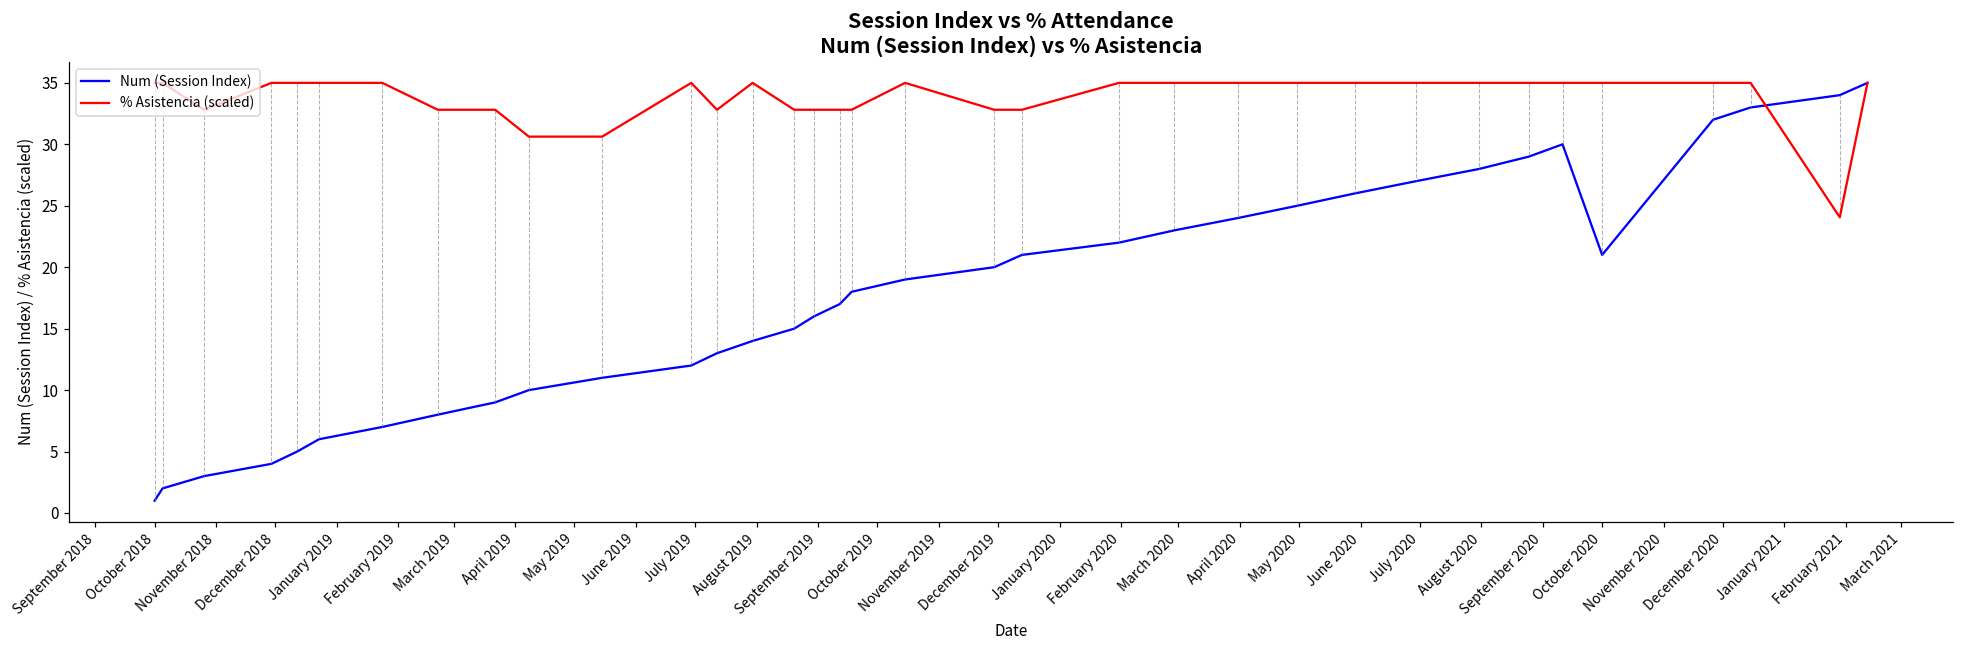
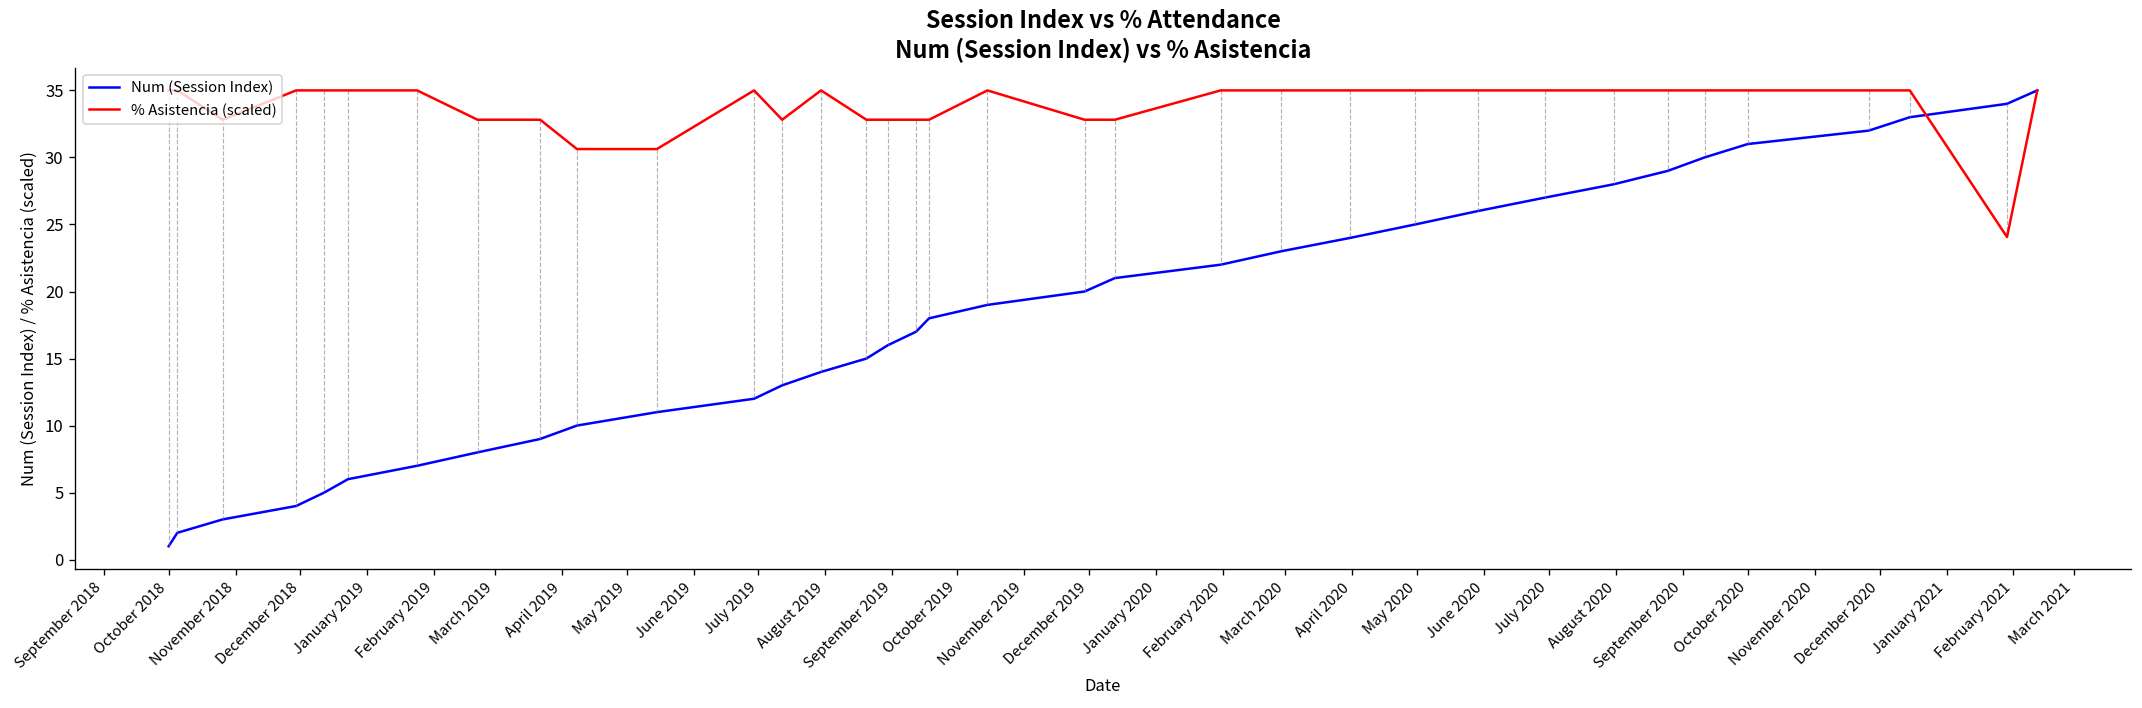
Num (Session Index), October 2020: 21 -> 31
